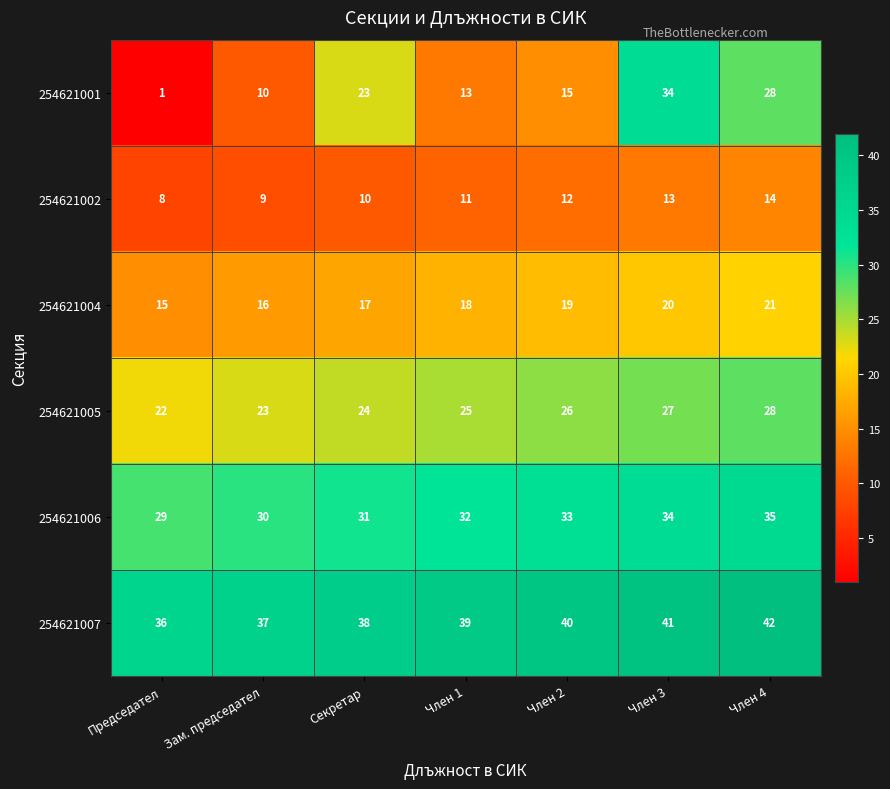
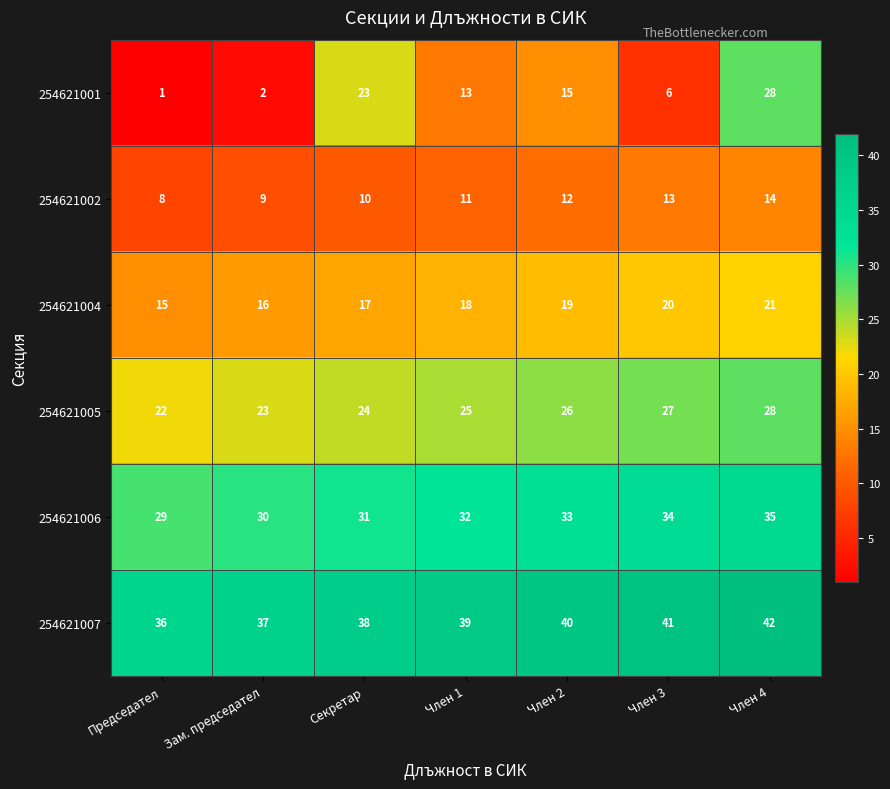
254621001, Зам. председател: 10 -> 2
254621001, Член 3: 34 -> 6
